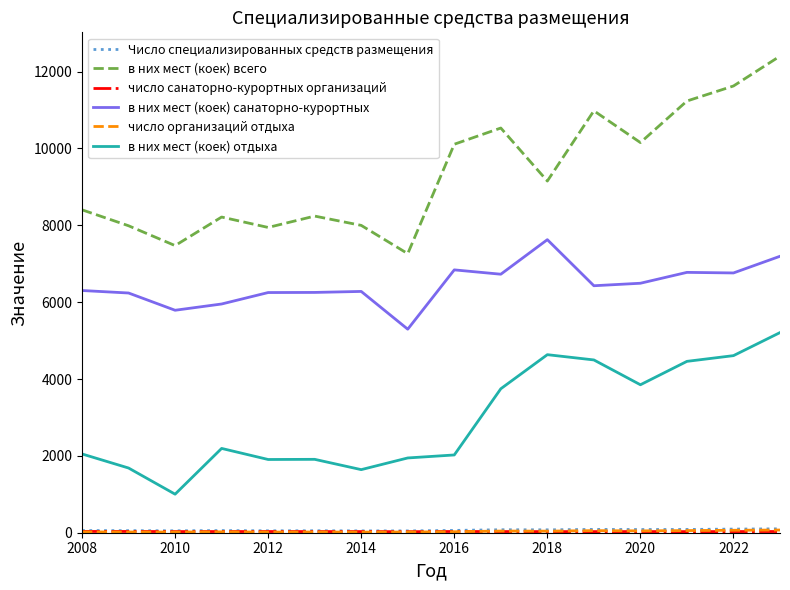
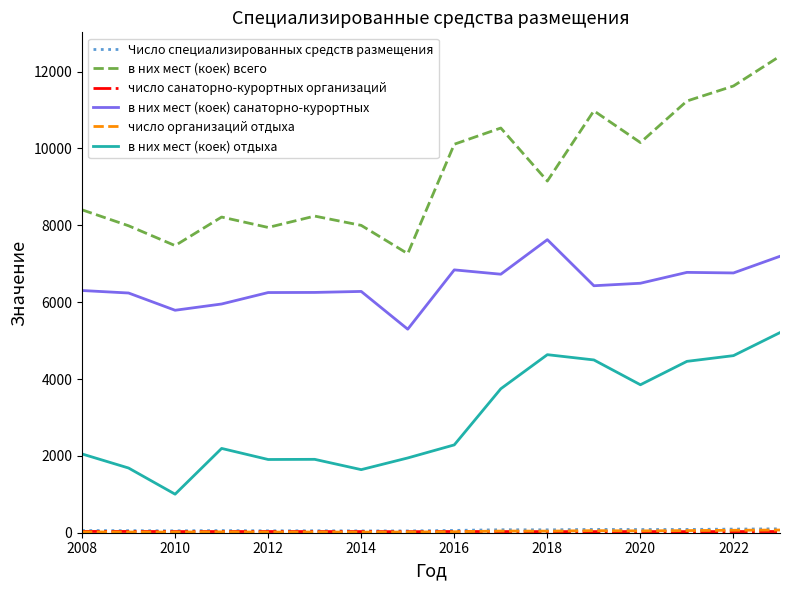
в них мест (коек) отдыха, 2016: 2000 -> 2300
